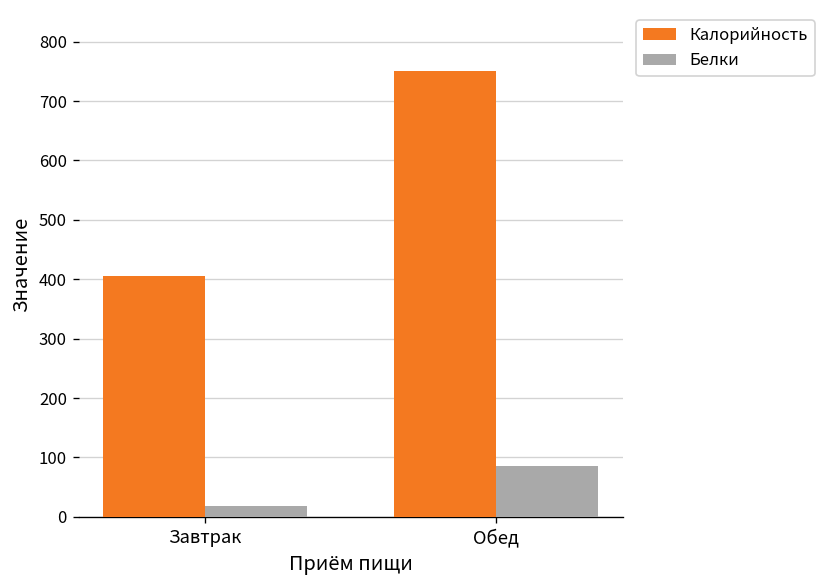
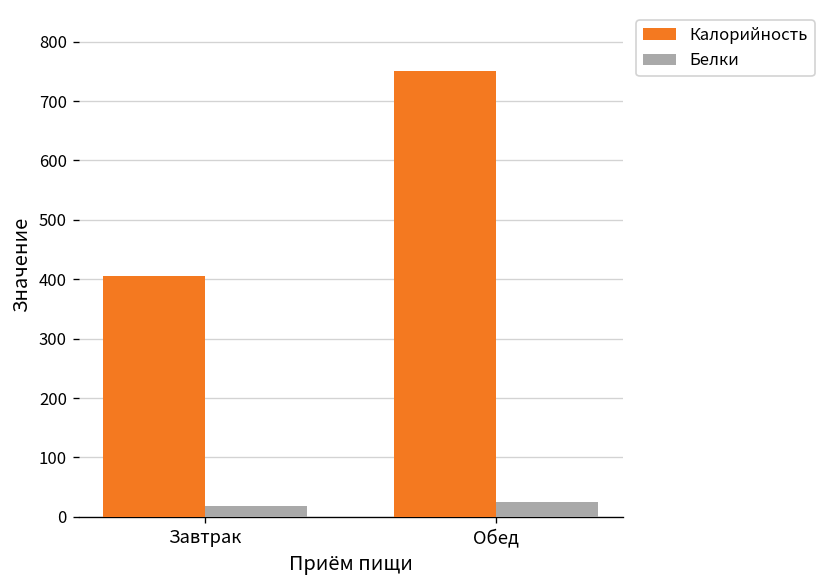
Белки, Обед: 90 -> 20
